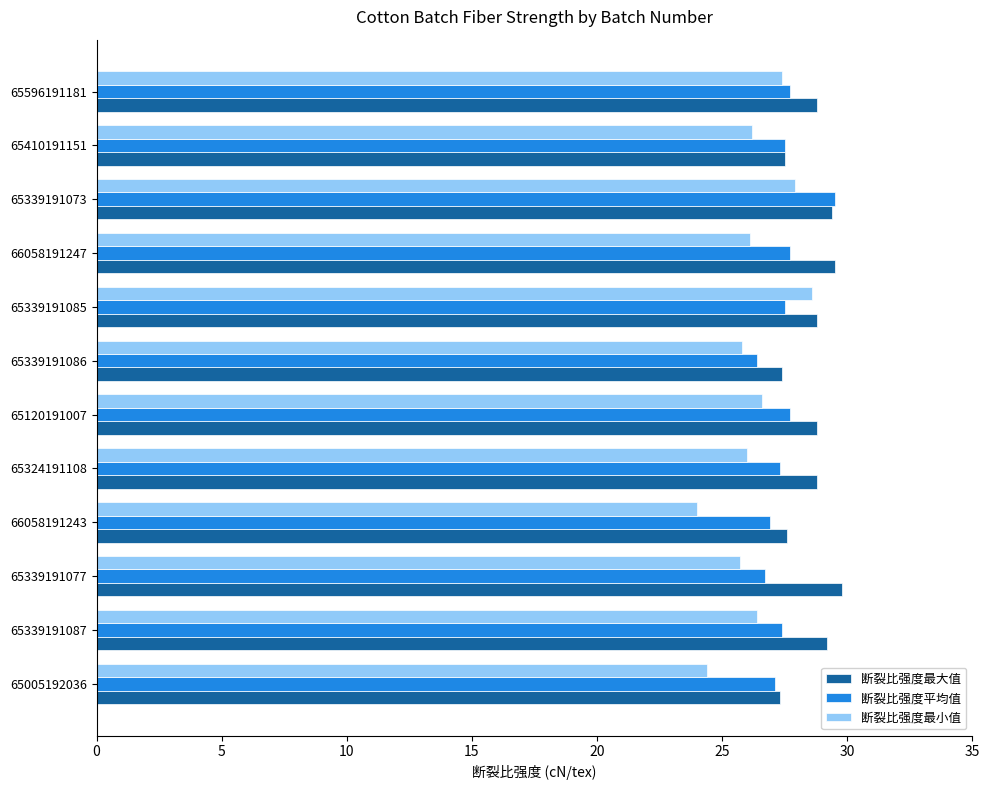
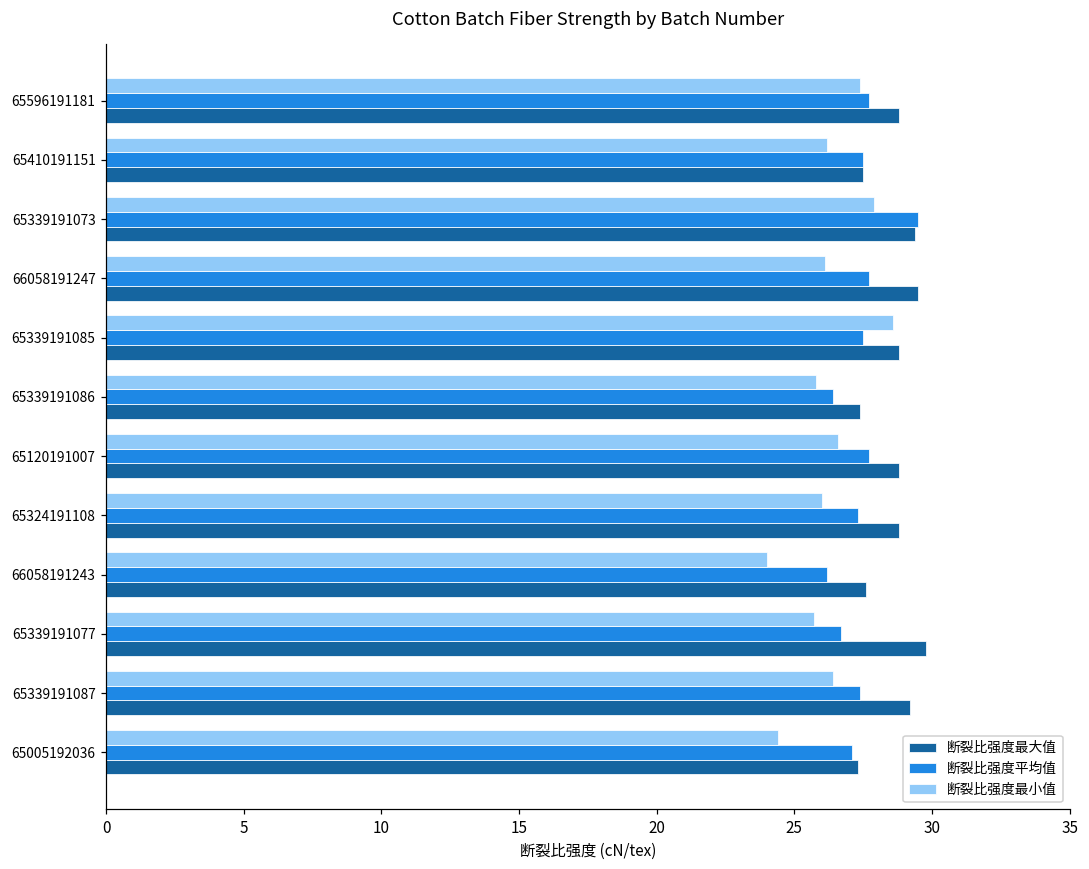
断裂比强度平均值, 66058191243: 26.9 -> 26.2
